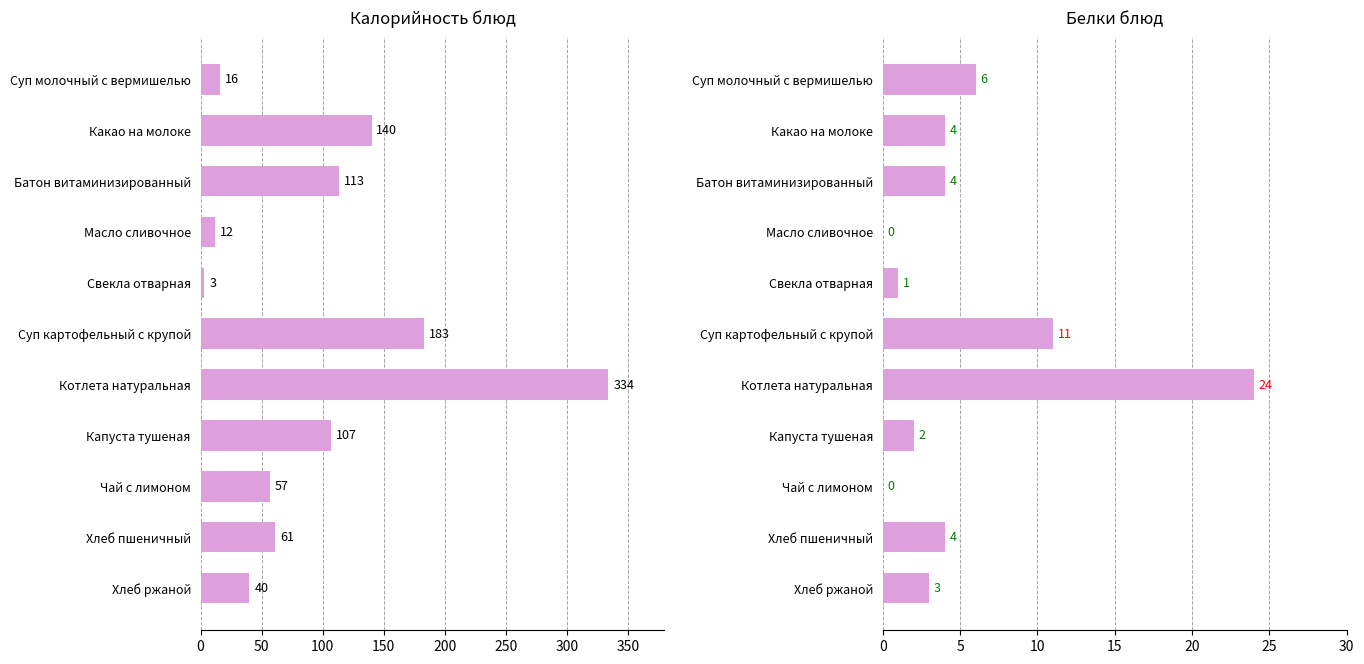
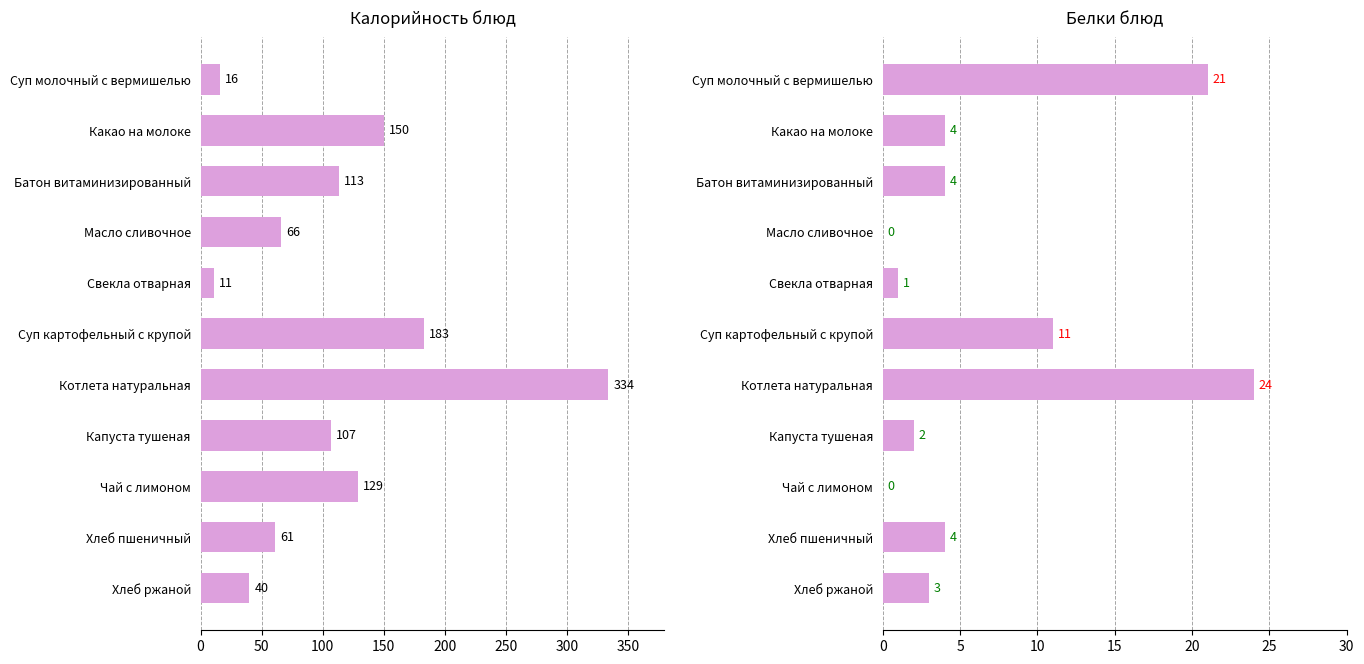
Калорийность блюд, Какао на молоке: 140 -> 150
Калорийность блюд, Масло сливочное: 12 -> 66
Калорийность блюд, Свекла отварная: 3 -> 11
Калорийность блюд, Чай с лимоном: 57 -> 129
Белки блюд, Суп молочный с вермишелью: 6 -> 21
